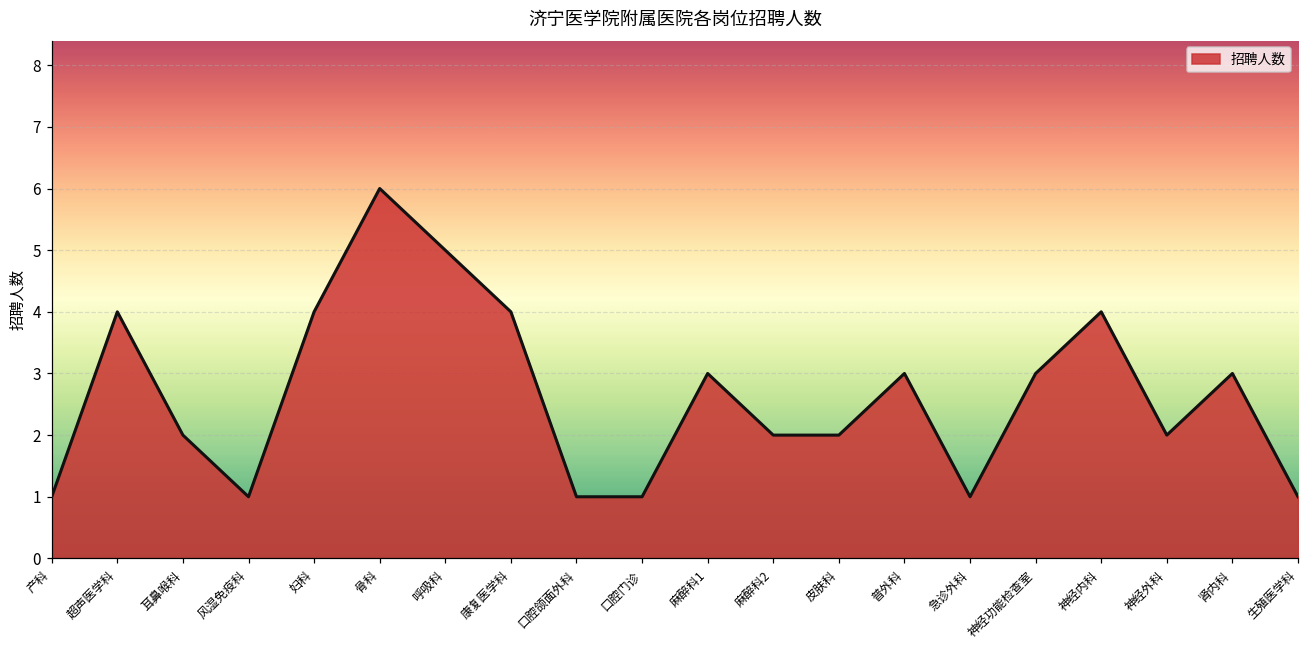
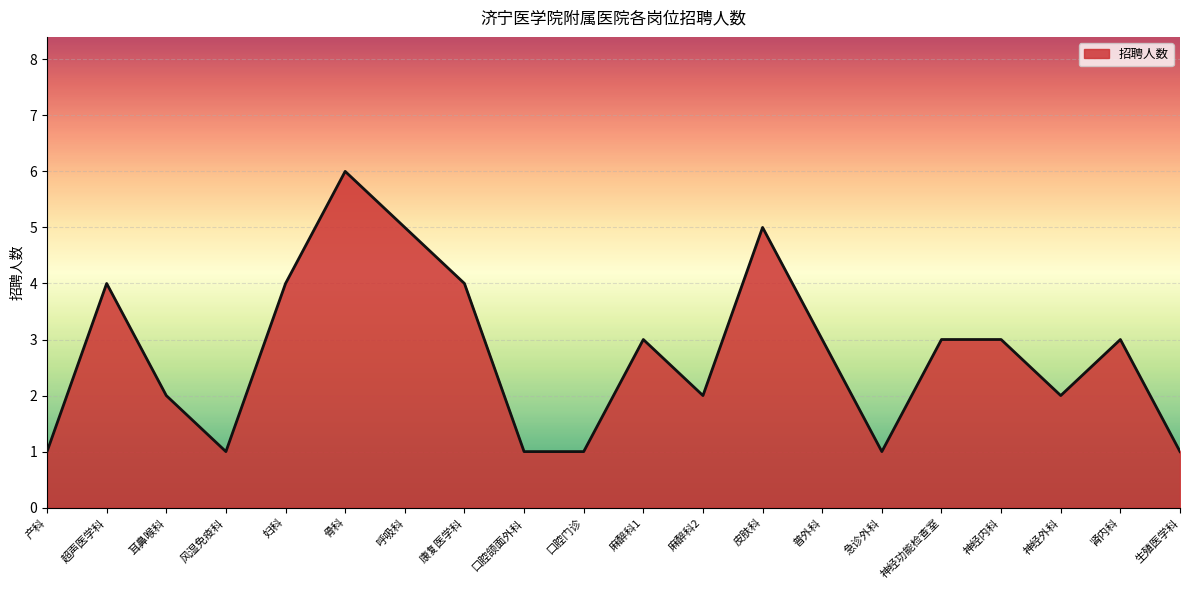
皮肤科: 2 -> 5
神经内科: 4 -> 3
